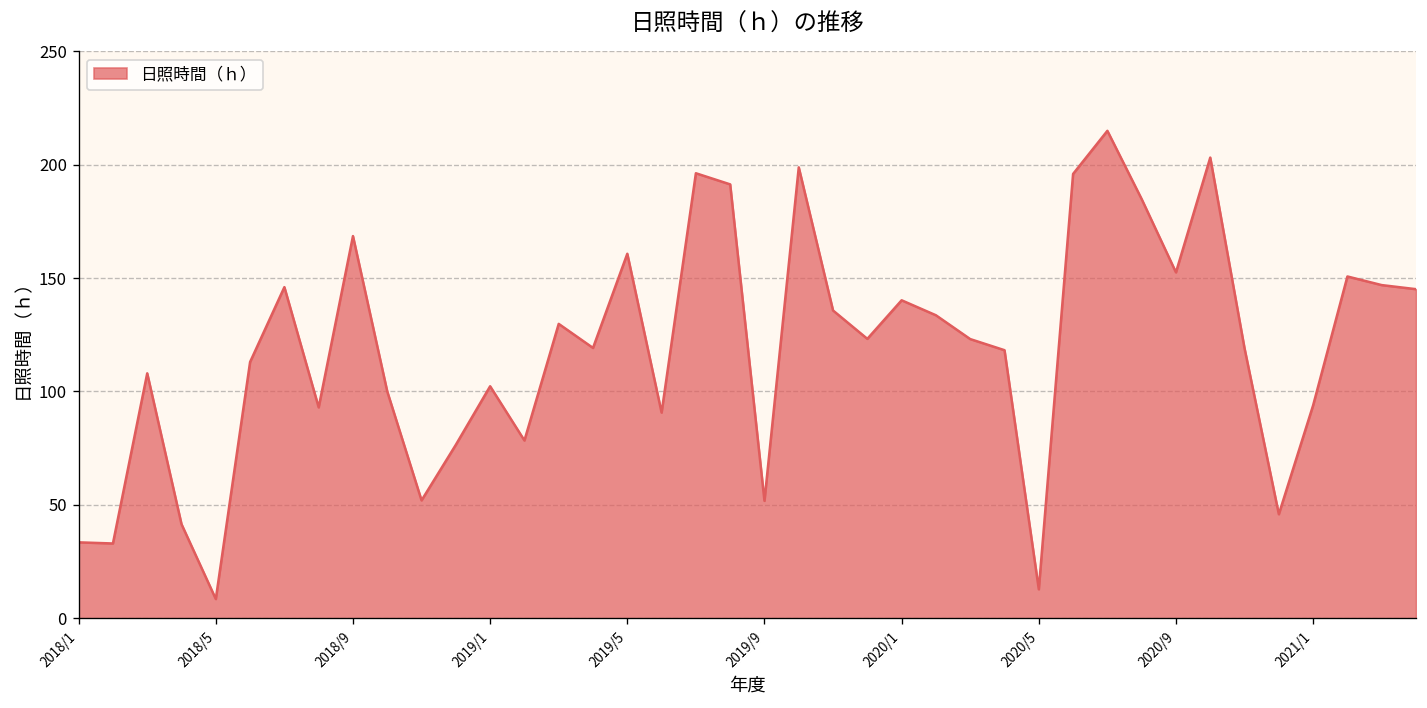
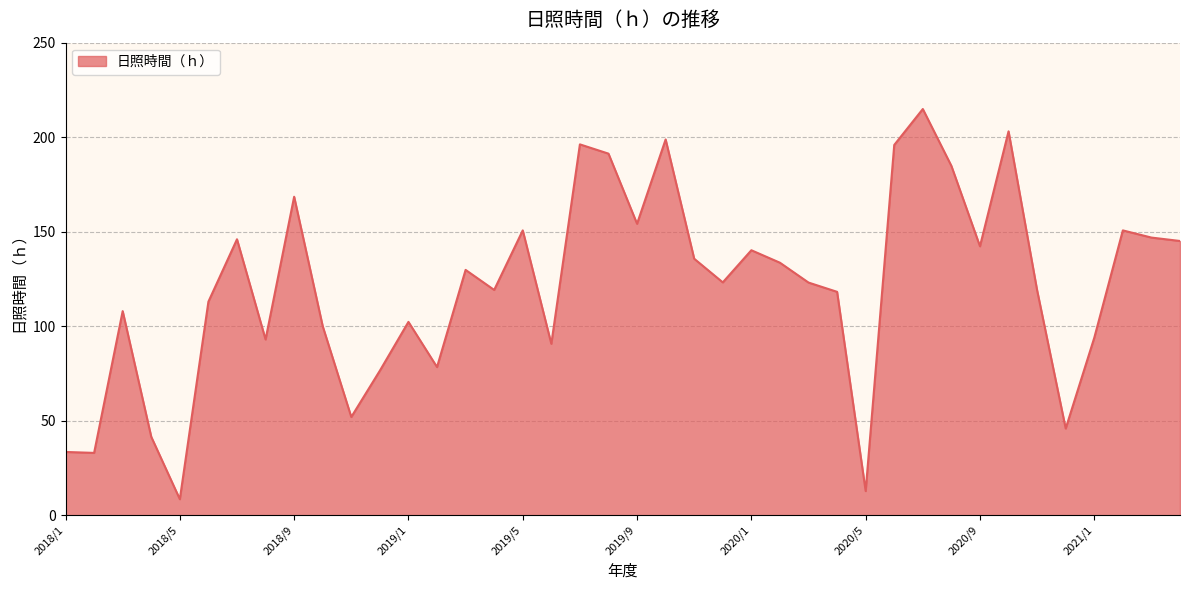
2019/5: 161 -> 151
2019/9: 52 -> 154
2020/9: 153 -> 142
